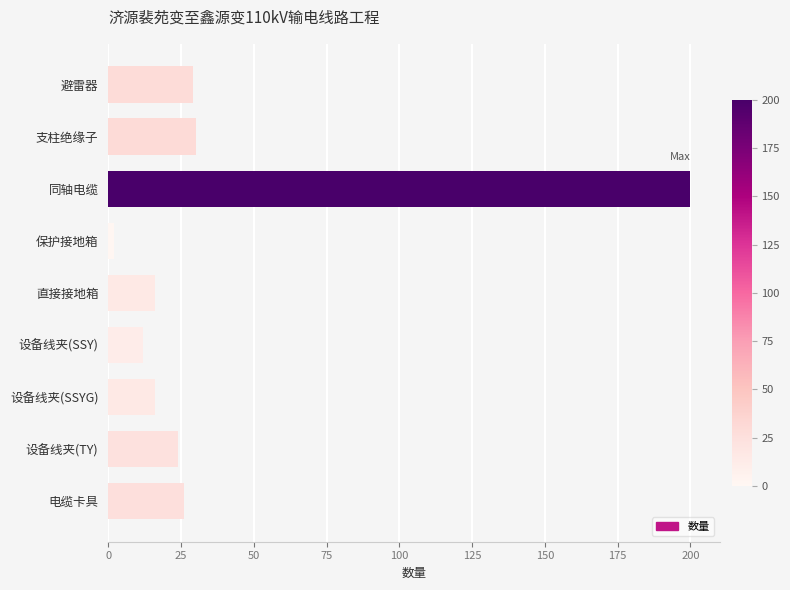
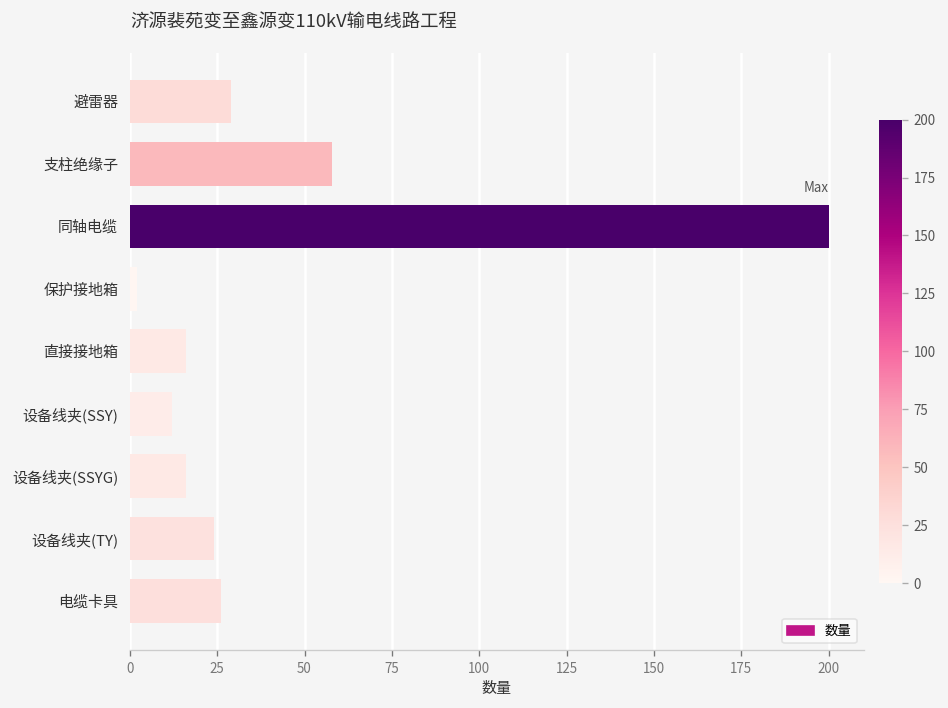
支柱绝缘子: 30 -> 58
